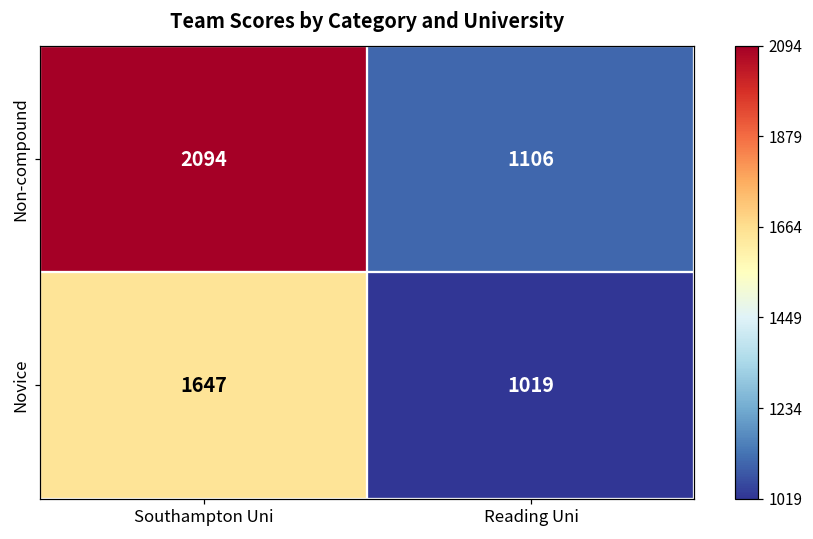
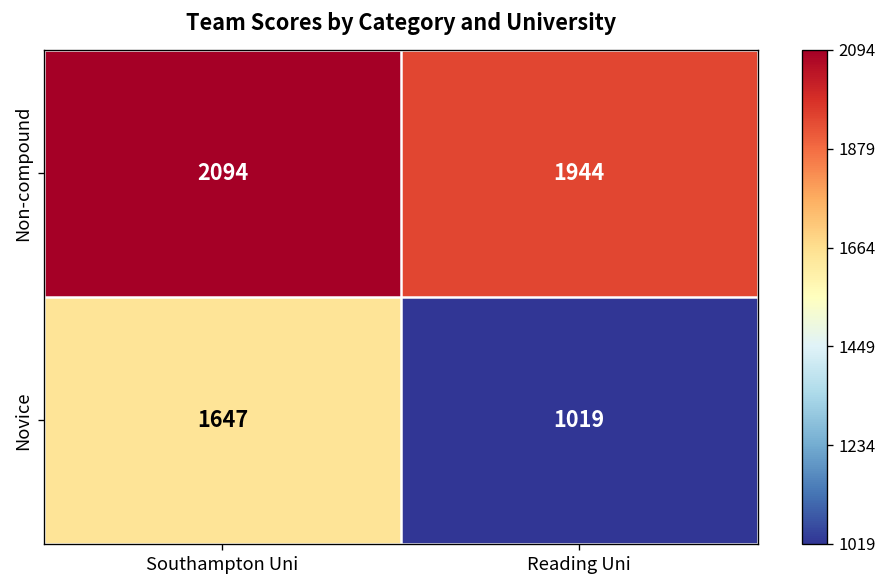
Non-compound, Reading Uni: 1106 -> 1944
